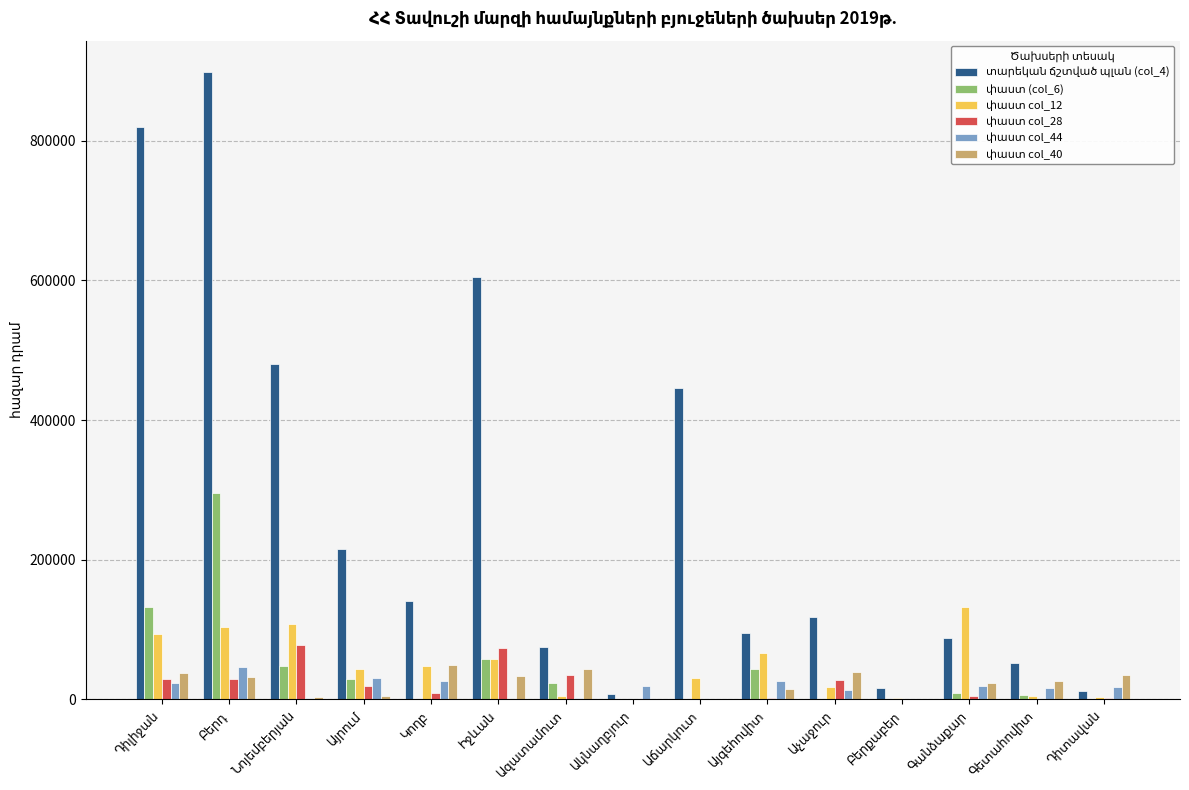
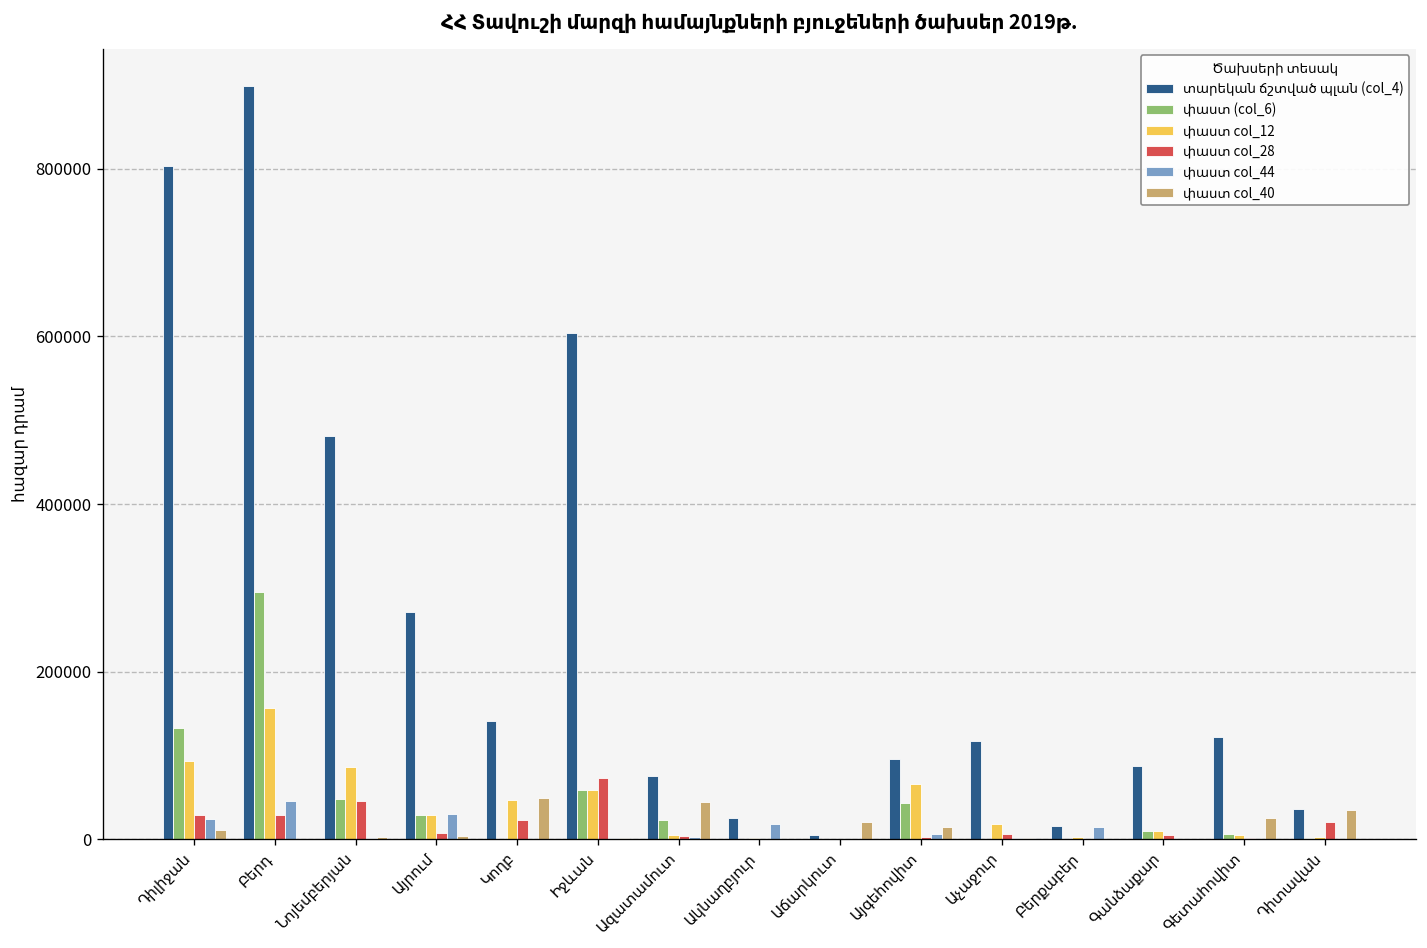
տարեկան ճշտված պլան (col_4), Դիլիջան: 820000 -> 800000
փաստ col_40, Դիլիջան: 40000 -> 10000
փաստ col_12, Բերդ: 100000 -> 160000
փաստ col_40, Բերդ: 30000 -> 0
փաստ col_12, Նոյեմբերյան: 110000 -> 90000
փաստ col_28, Նոյեմբերյան: 80000 -> 50000
տարեկան ճշտված պլան (col_4), Այրում: 210000 -> 270000
փաստ col_12, Այրում: 40000 -> 30000
փաստ col_28, Այրում: 20000 -> 10000
փաստ col_28, Կողբ: 10000 -> 20000
փաստ col_44, Կողբ: 30000 -> 0
փաստ col_40, Իջևան: 30000 -> 0
փաստ col_28, Ազատամուտ: 30000 -> 0
տարեկան ճշտված պլան (col_4), Ակնաղբյուր: 10000 -> 30000
տարեկան ճշտված պլան (col_4), Աճարկուտ: 450000 -> 0
փաստ col_12, Աճարկուտ: 30000 -> 0
փաստ col_40, Աճարկուտ: 0 -> 20000
փաստ col_44, Այգեհովիտ: 30000 -> 10000
փաստ col_28, Աչաջուր: 30000 -> 10000
փաստ col_44, Աչաջուր: 10000 -> 0
փաստ col_40, Աչաջուր: 40000 -> 0
փաստ col_44, Բերքաբեր: 0 -> 10000
փաստ col_12, Գանձաքար: 130000 -> 10000
փաստ col_44, Գանձաքար: 20000 -> 0
փաստ col_40, Գանձաքար: 20000 -> 0
տարեկան ճշտված պլան (col_4), Գետահովիտ: 50000 -> 120000
փաստ col_44, Գետահովիտ: 20000 -> 0
տարեկան ճշտված պլան (col_4), Դիտավան: 10000 -> 40000
փաստ col_28, Դիտավան: 0 -> 20000
փաստ col_44, Դիտավան: 20000 -> 0
